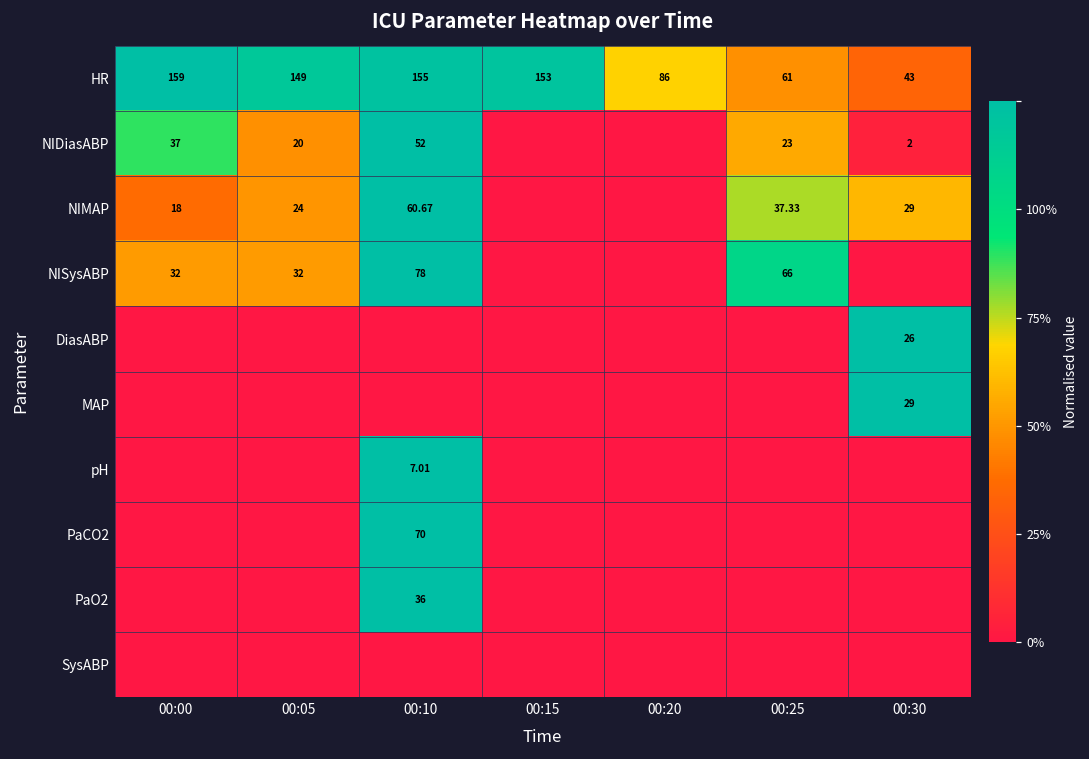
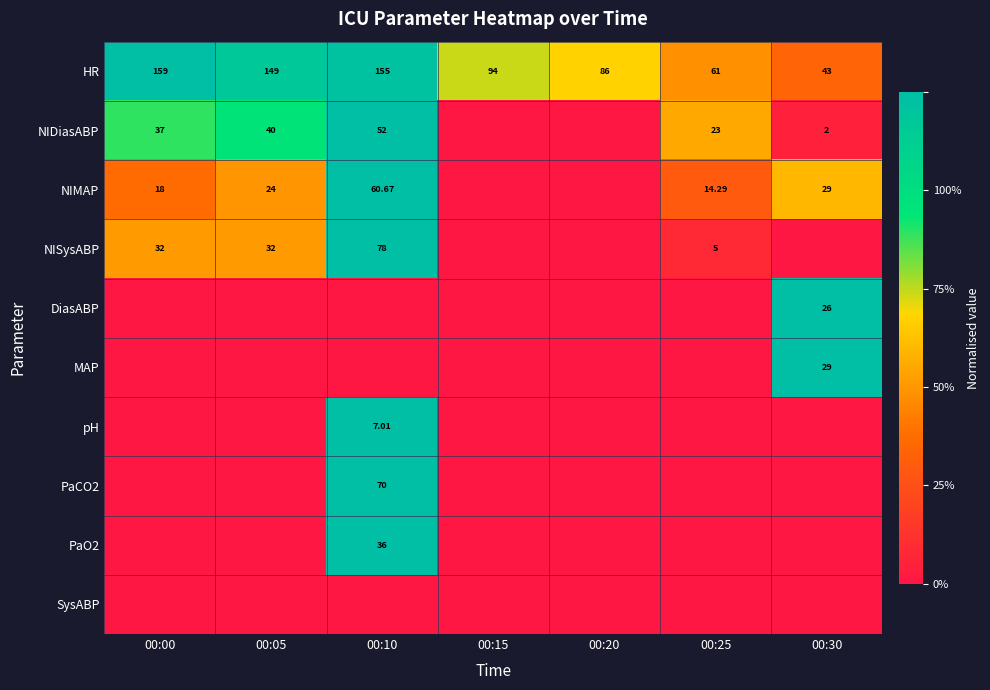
HR, 00:15: 153 -> 94
NIDiasABP, 00:05: 20 -> 40
NIMAP, 00:25: 37.33 -> 14.29
NISysABP, 00:25: 66 -> 5
